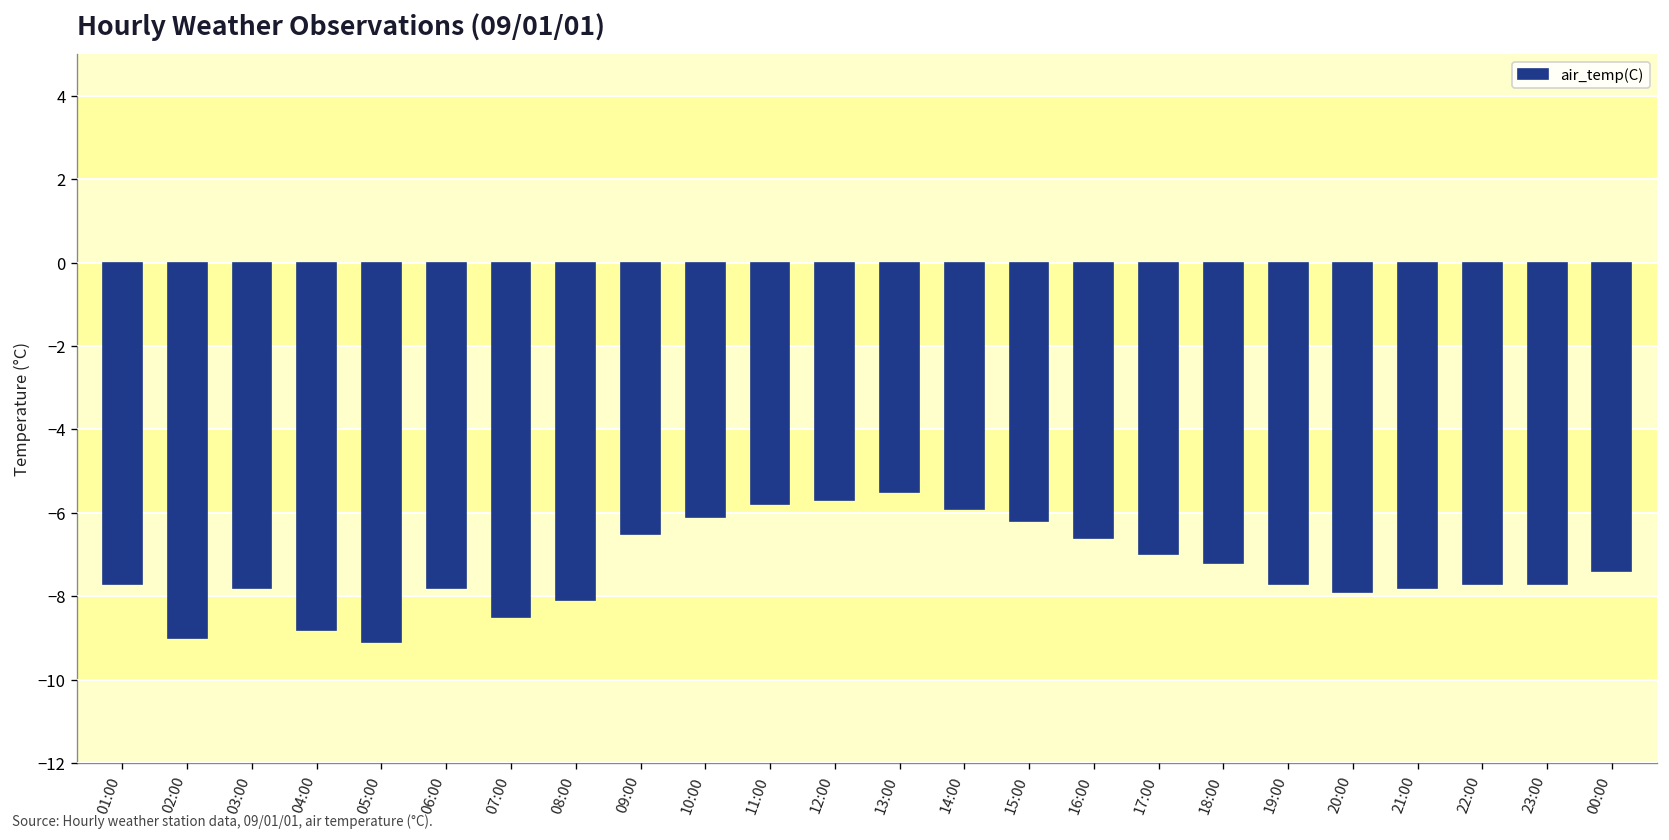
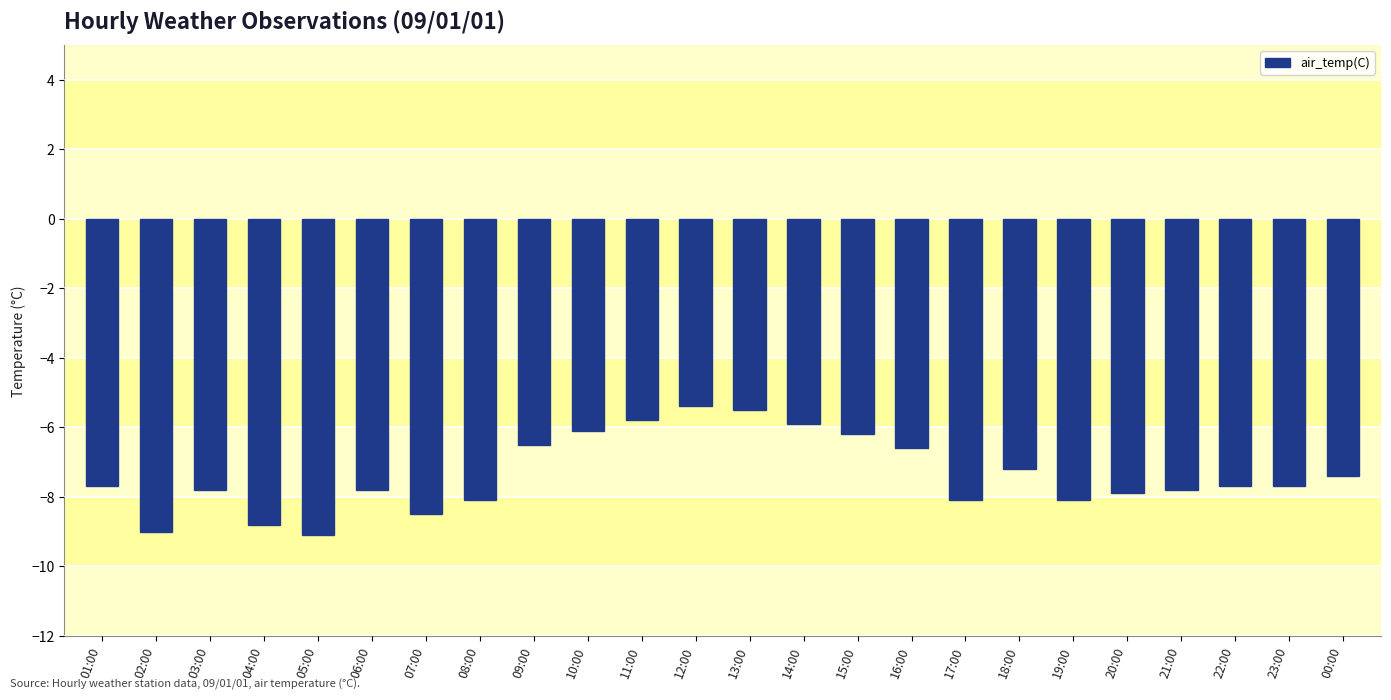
12:00: -5.7 -> -5.4
17:00: -7.0 -> -8.1
19:00: -7.7 -> -8.1
